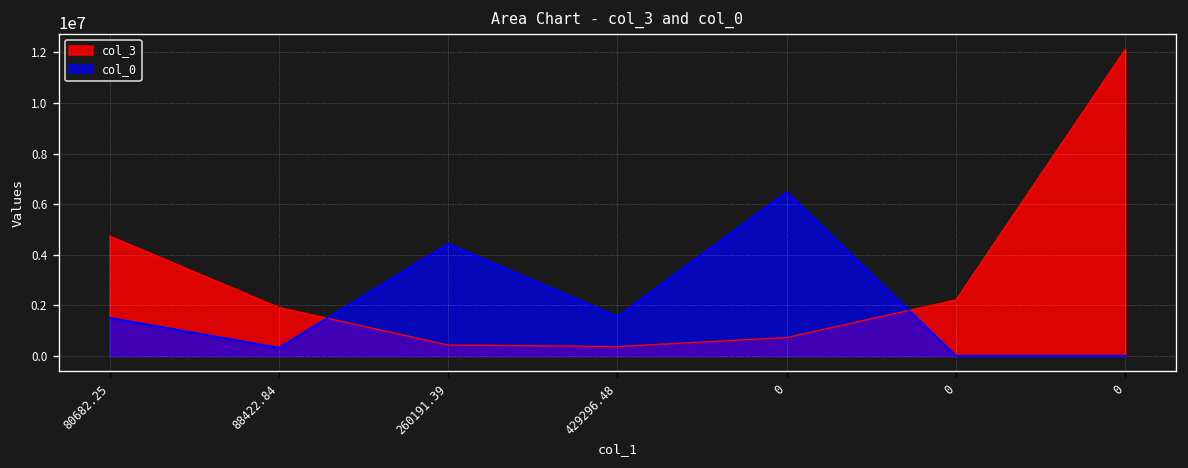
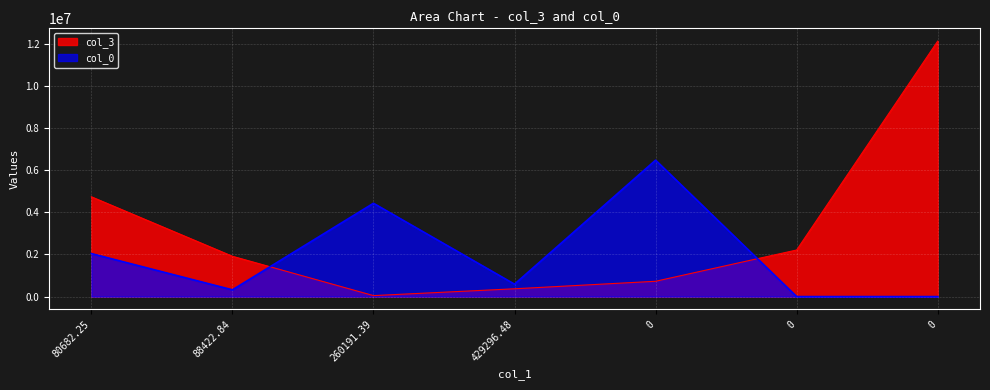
col_0, 80682.25: 1500000 -> 2000000
col_3, 260191.39: 400000 -> 0
col_0, 429296.48: 1600000 -> 600000
